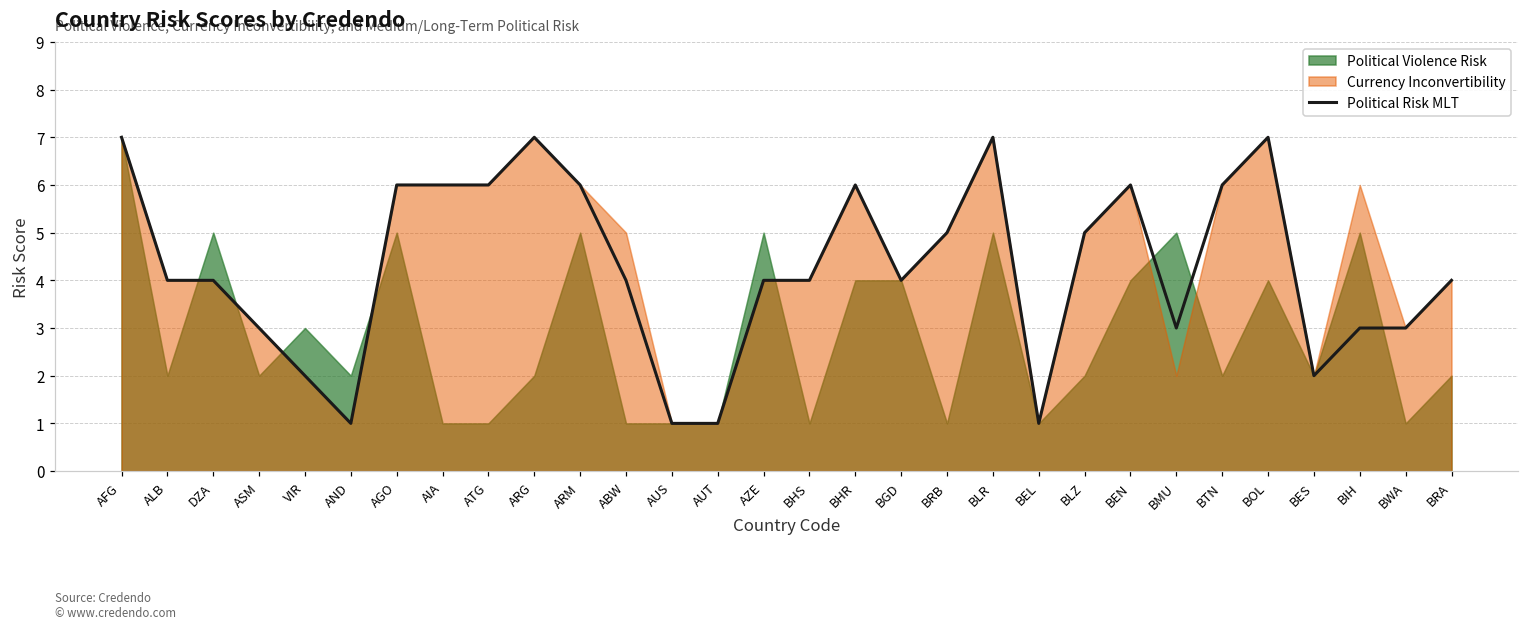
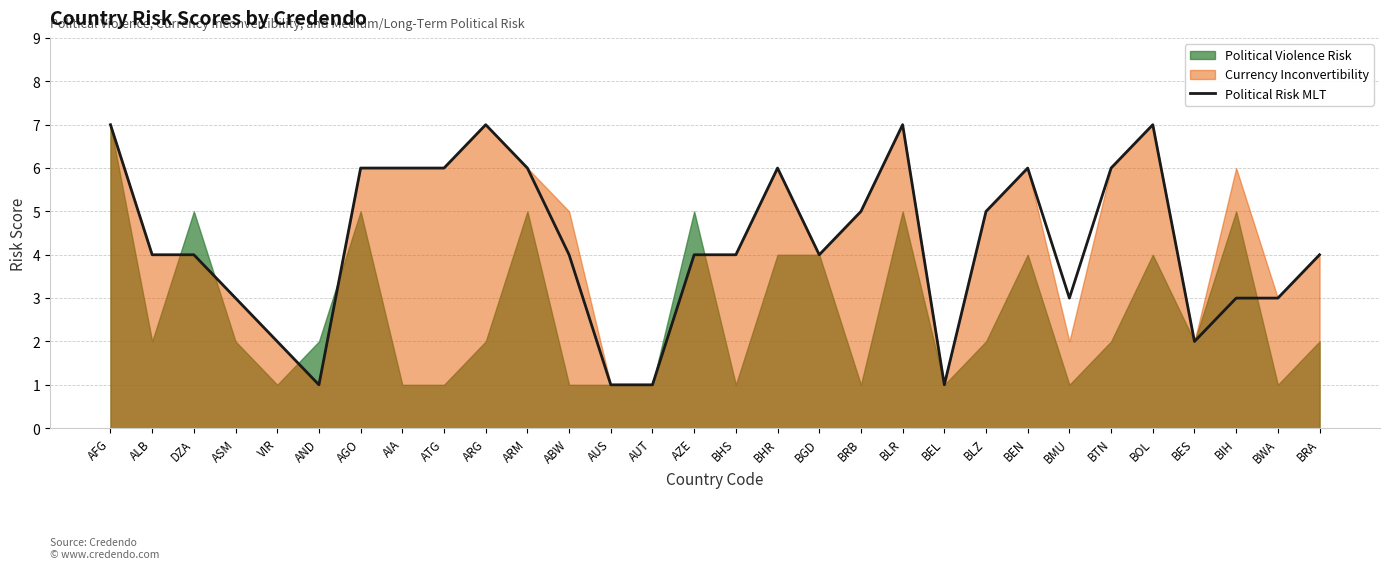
Political Violence Risk, VIR: 3 -> 1
Political Violence Risk, BMU: 5 -> 1
